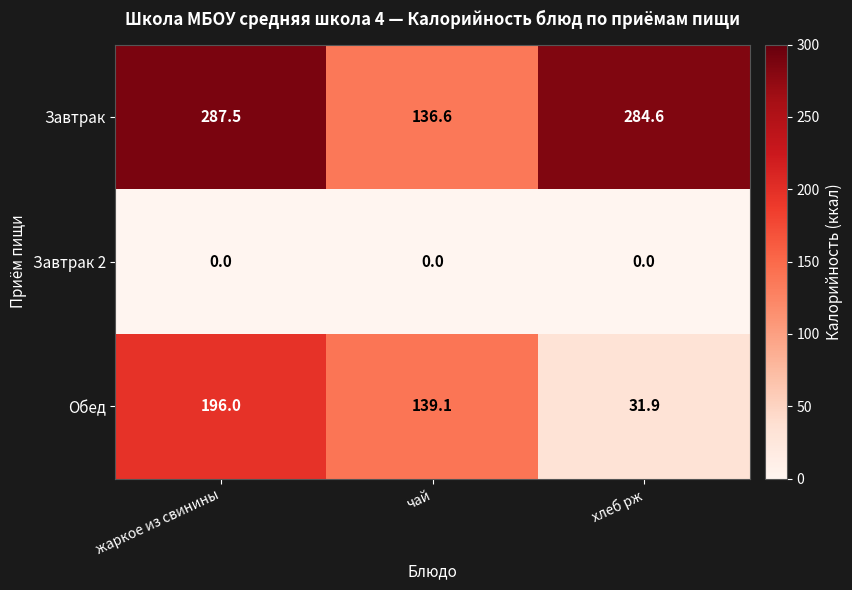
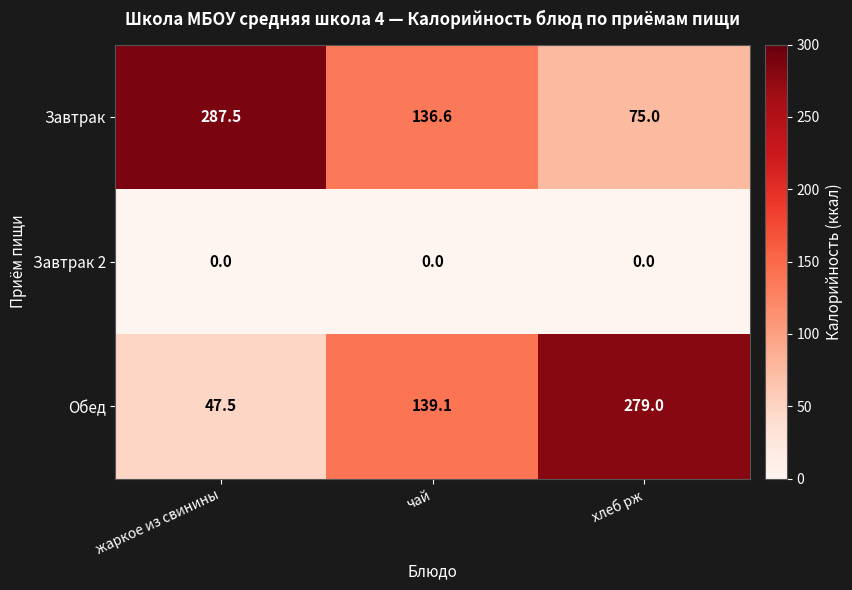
Завтрак, хлеб рж: 284.6 -> 75.0
Обед, жаркое из свинины: 196.0 -> 47.5
Обед, хлеб рж: 31.9 -> 279.0
